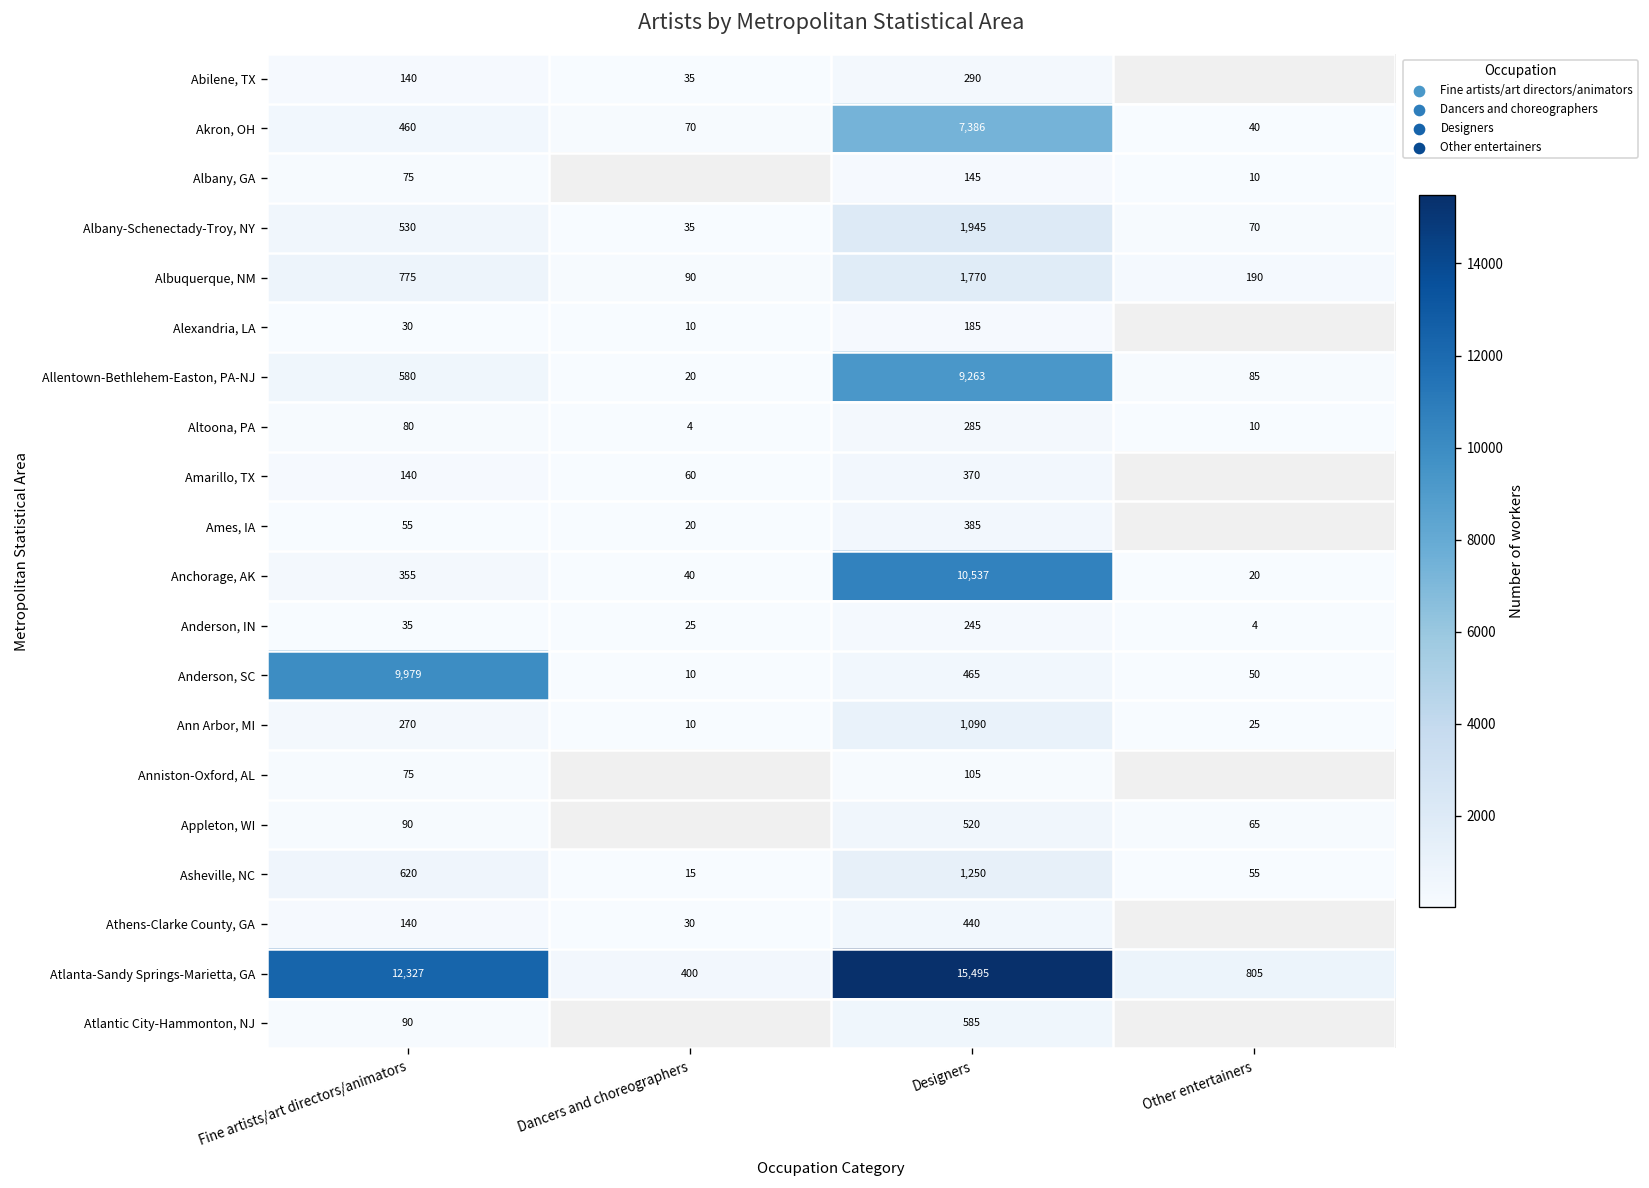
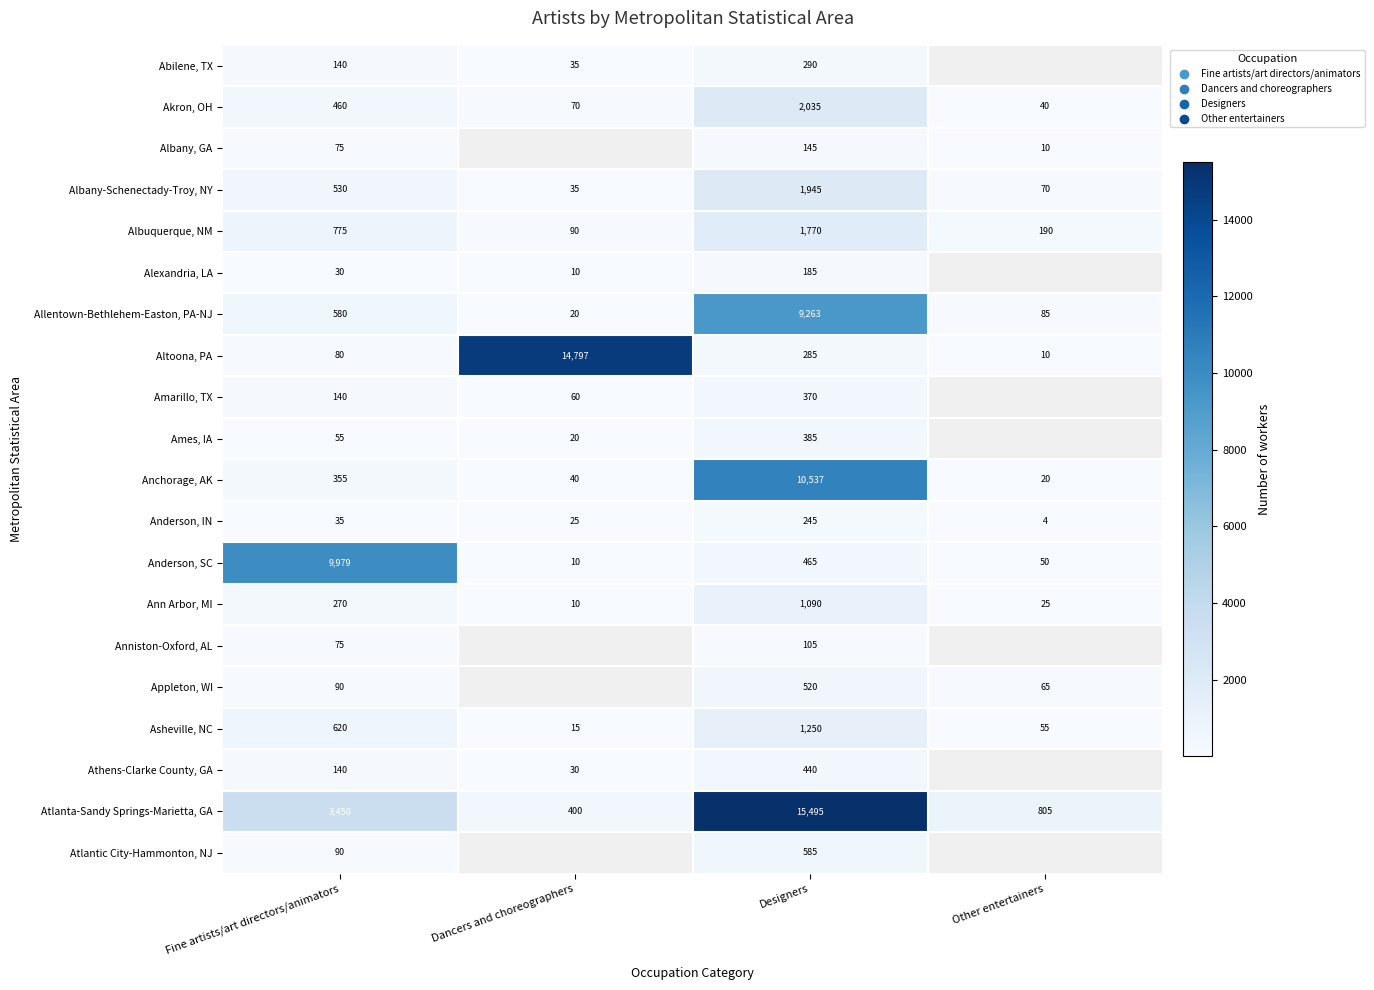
Akron, OH, Designers: 7,386 -> 2,035
Altoona, PA, Dancers and choreographers: 4 -> 14,797
Atlanta-Sandy Springs-Marietta, GA, Fine artists/art directors/animators: 12,327 -> 3,450
